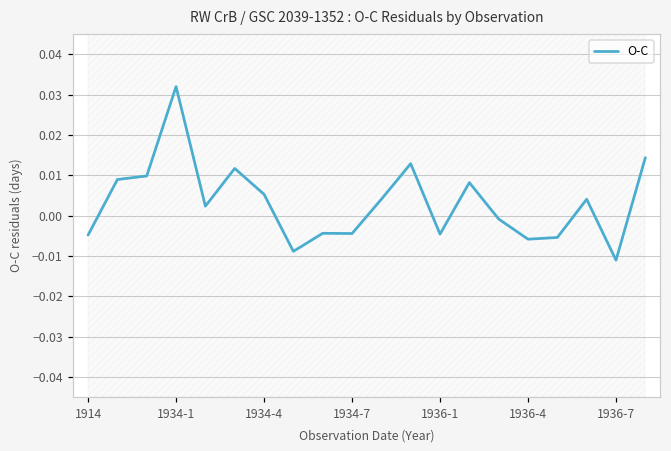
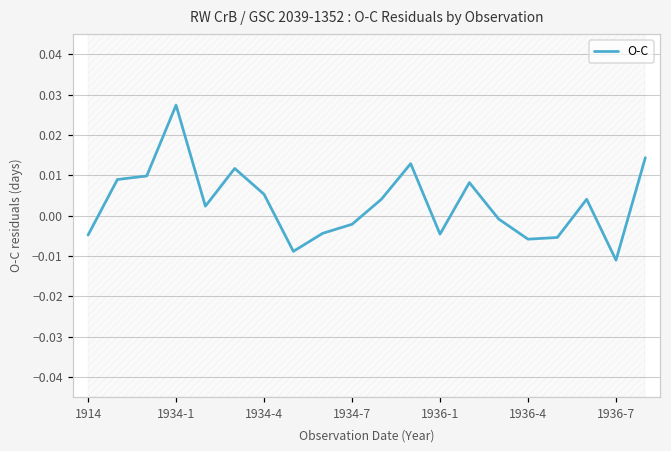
O-C, 1934-1: 0.032 -> 0.027
O-C, 1934-7: -0.004 -> -0.002
